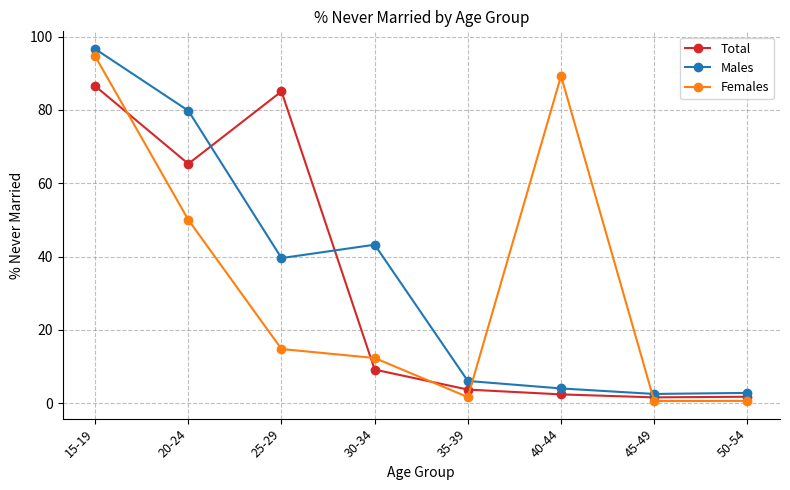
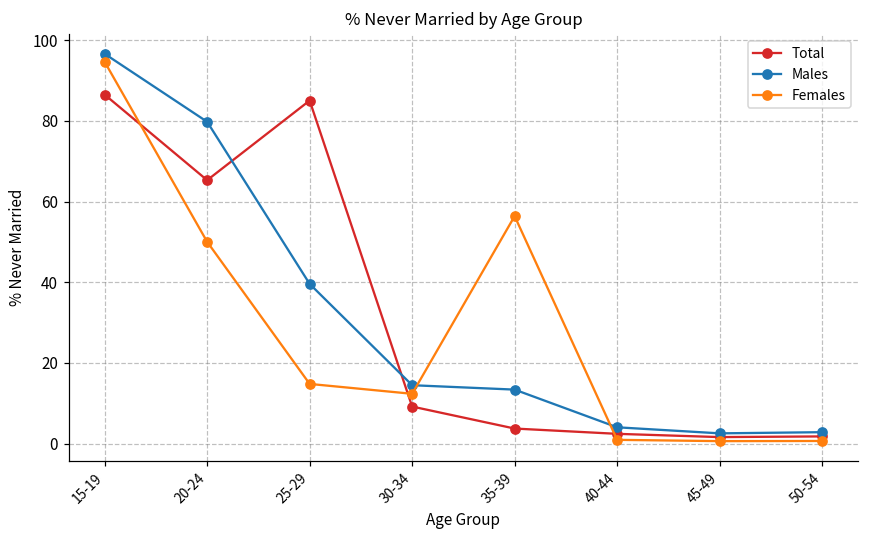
Males, 30-34: 43 -> 14
Males, 35-39: 6 -> 13
Females, 35-39: 2 -> 56
Females, 40-44: 89 -> 1
